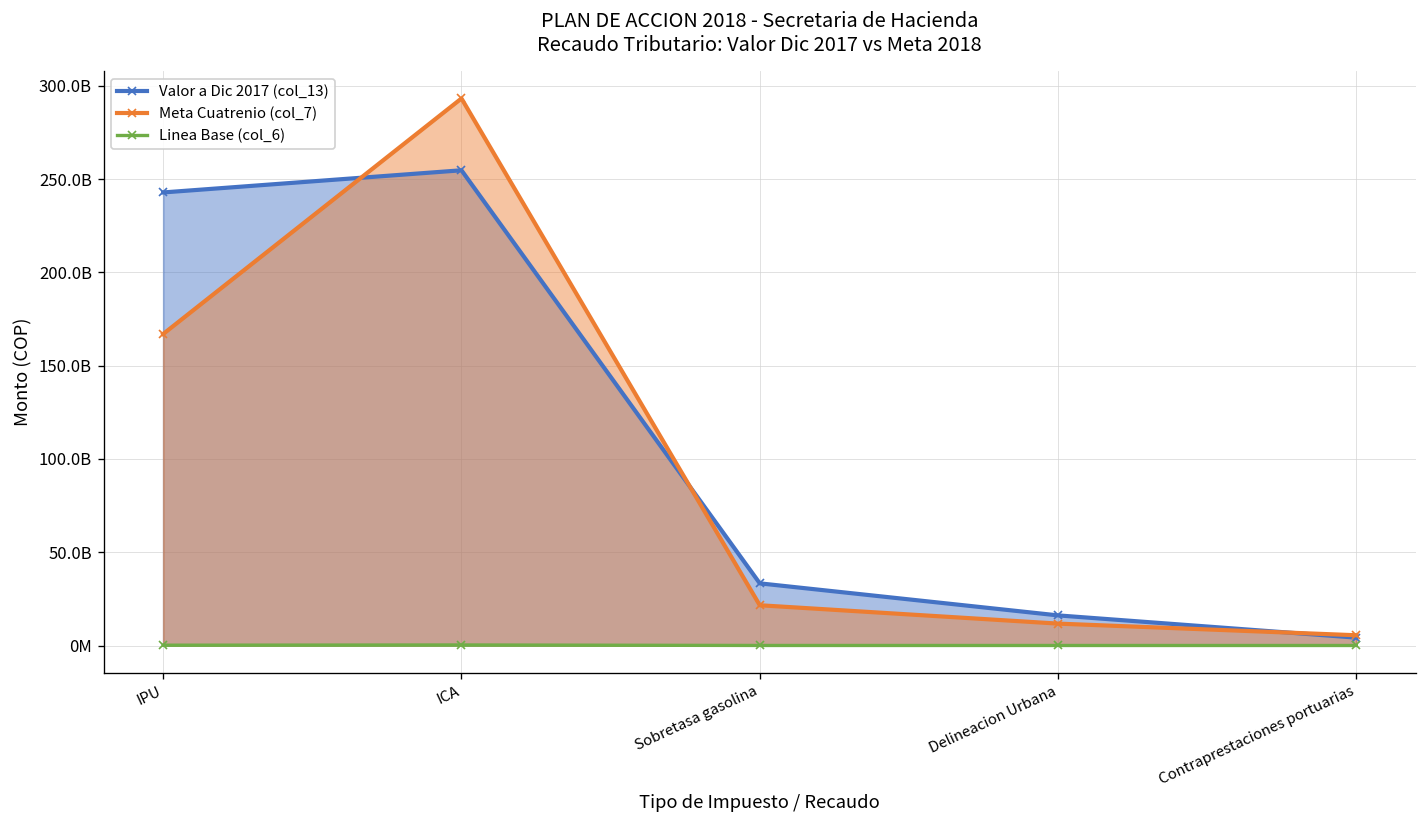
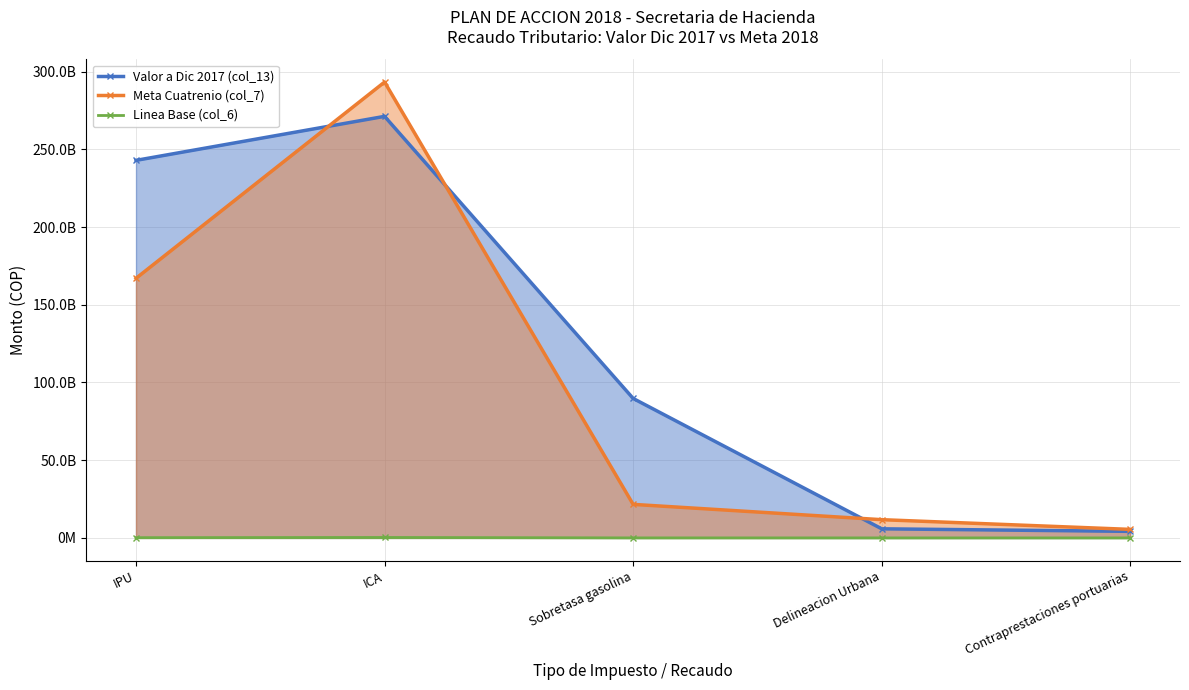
Valor a Dic 2017 (col_13), ICA: 255000000000 -> 271000000000
Valor a Dic 2017 (col_13), Sobretasa gasolina: 33000000000 -> 90000000000
Valor a Dic 2017 (col_13), Delineacion Urbana: 16000000000 -> 6000000000
